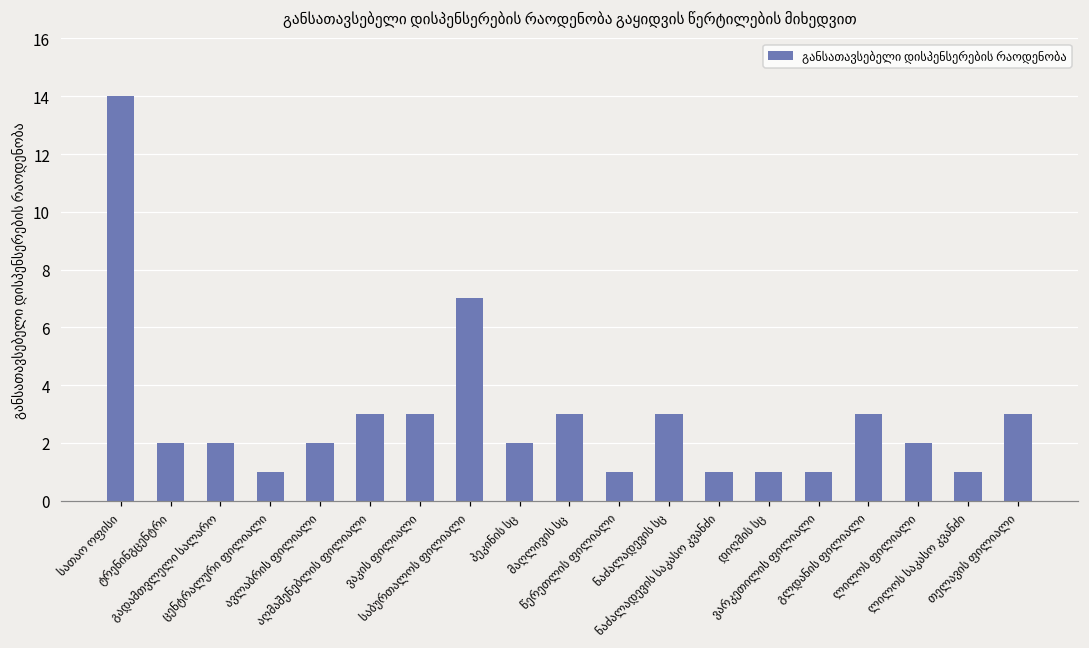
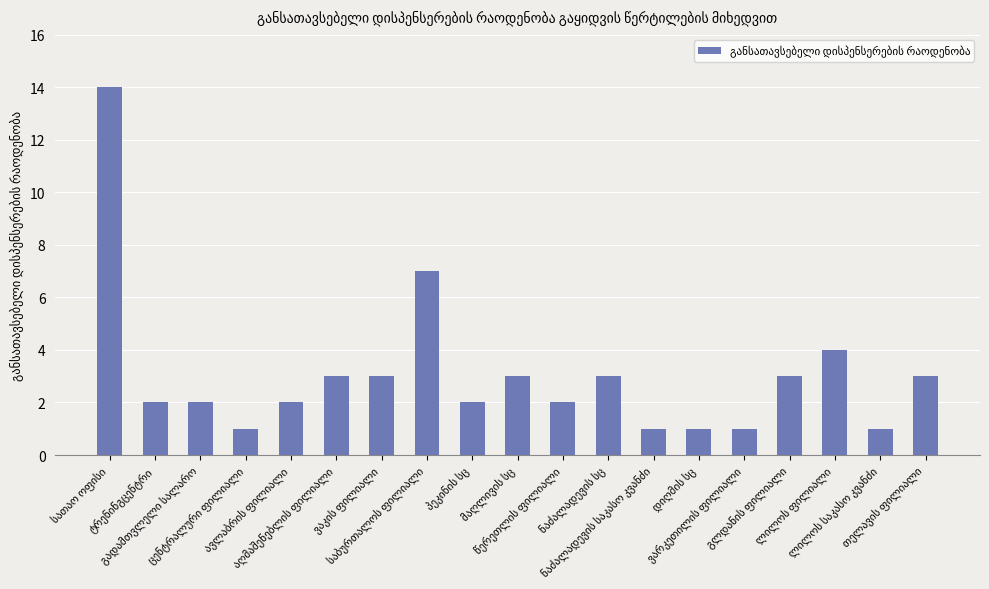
წერეთლის ფილიალი: 1 -> 2
ლილოს ფილიალი: 2 -> 4
